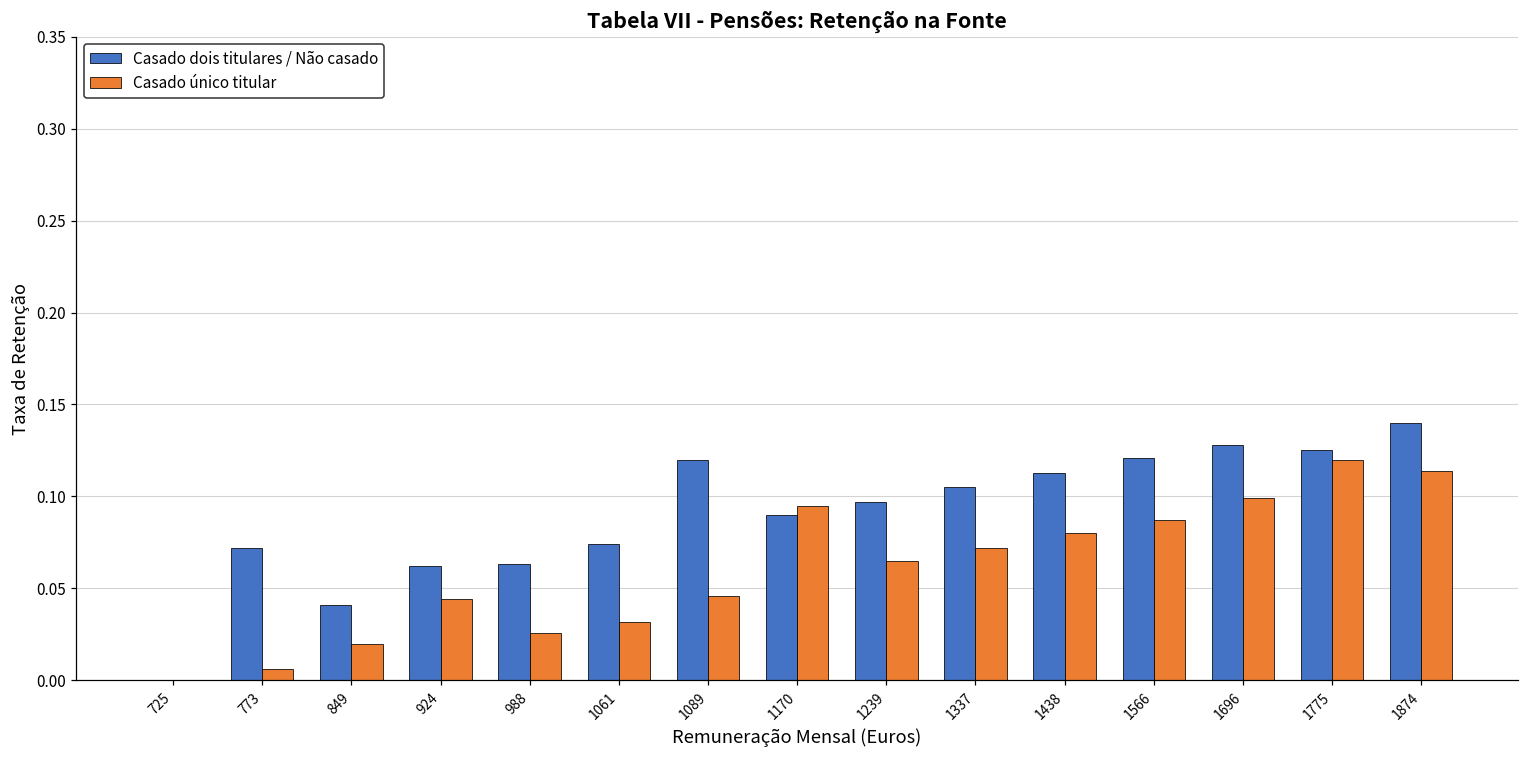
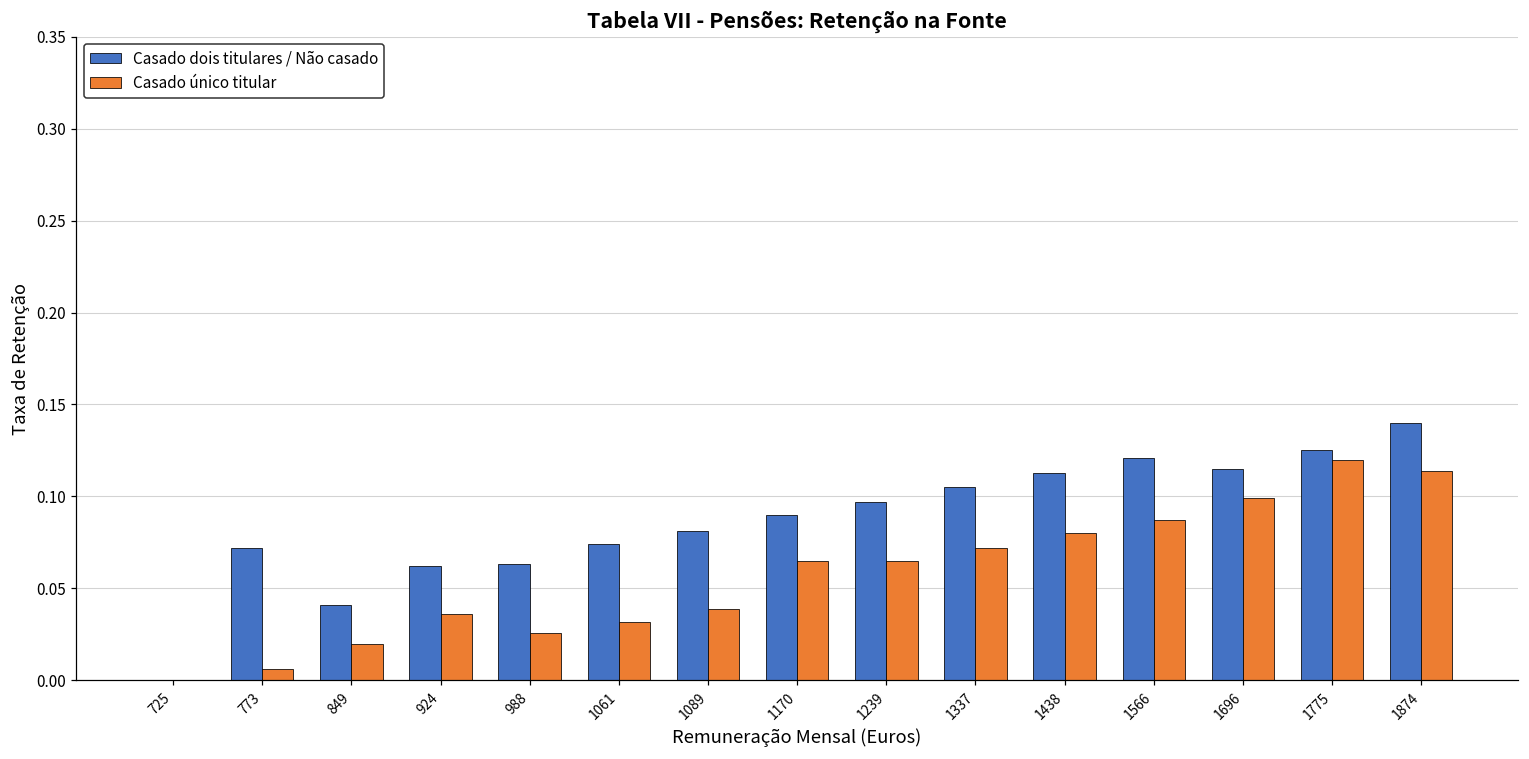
Casado único titular, 924: 0.044 -> 0.036
Casado dois titulares / Não casado, 1089: 0.120 -> 0.081
Casado único titular, 1089: 0.046 -> 0.039
Casado único titular, 1170: 0.095 -> 0.065
Casado dois titulares / Não casado, 1696: 0.128 -> 0.115
